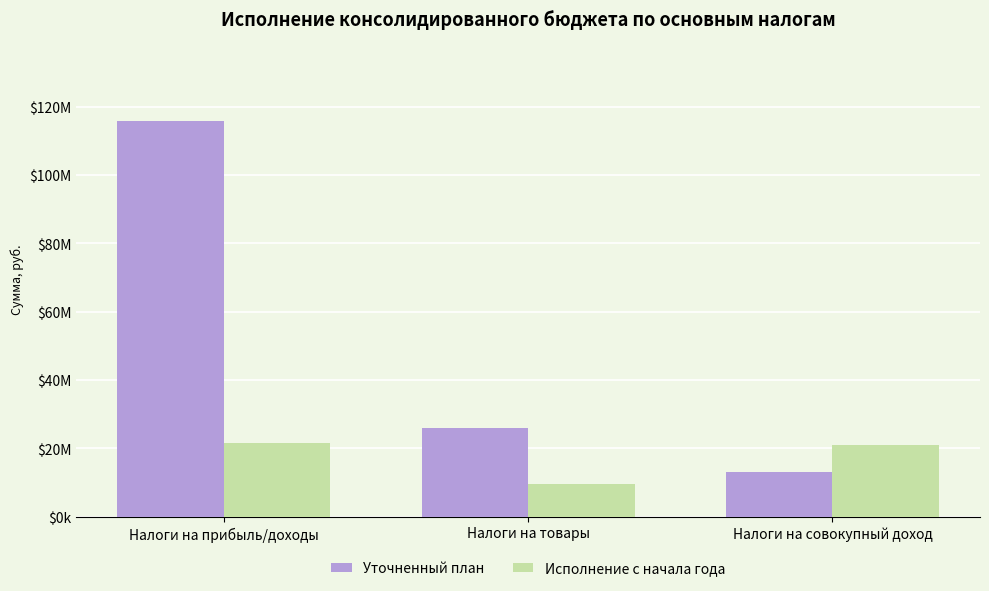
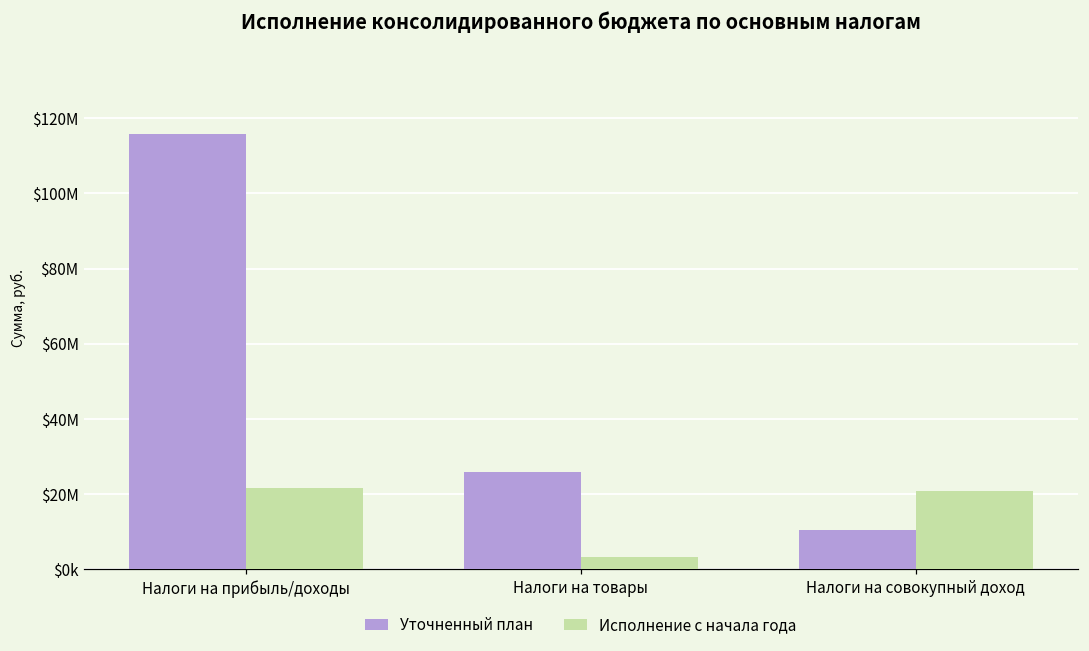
Исполнение с начала года, Налоги на товары: $10000000 -> $3000000
Уточненный план, Налоги на совокупный доход: $13000000 -> $10000000
